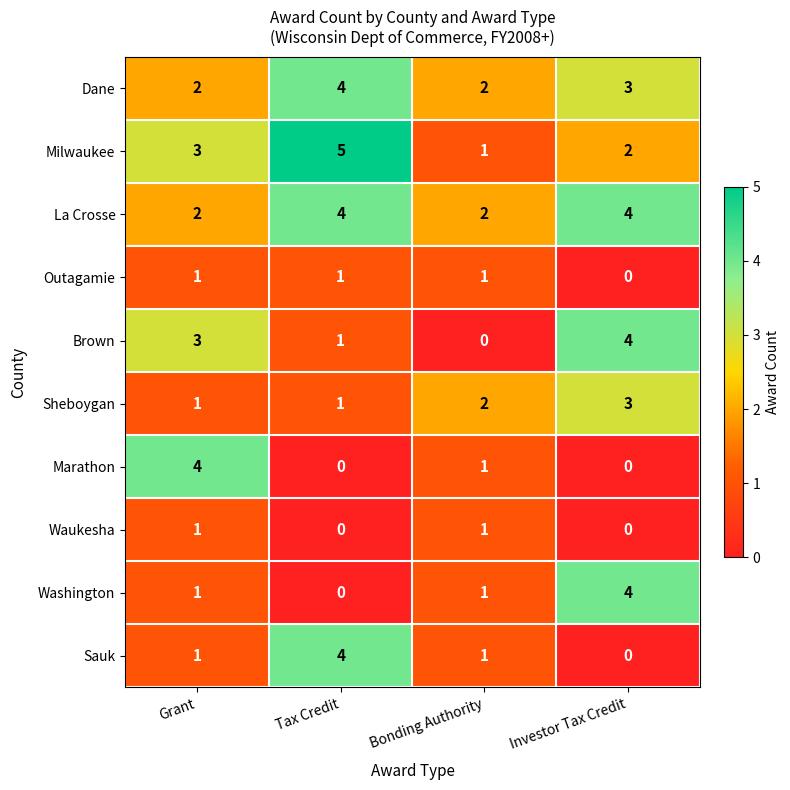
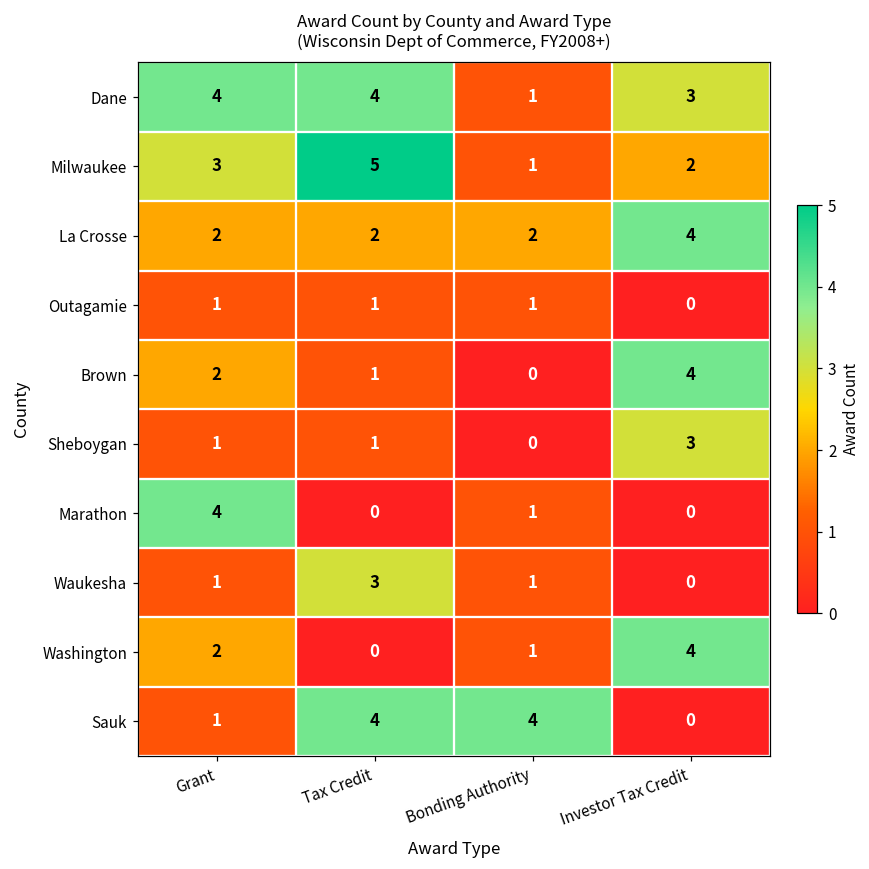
Dane, Grant: 2 -> 4
Dane, Bonding Authority: 2 -> 1
La Crosse, Tax Credit: 4 -> 2
Brown, Grant: 3 -> 2
Sheboygan, Bonding Authority: 2 -> 0
Waukesha, Tax Credit: 0 -> 3
Washington, Grant: 1 -> 2
Sauk, Bonding Authority: 1 -> 4
